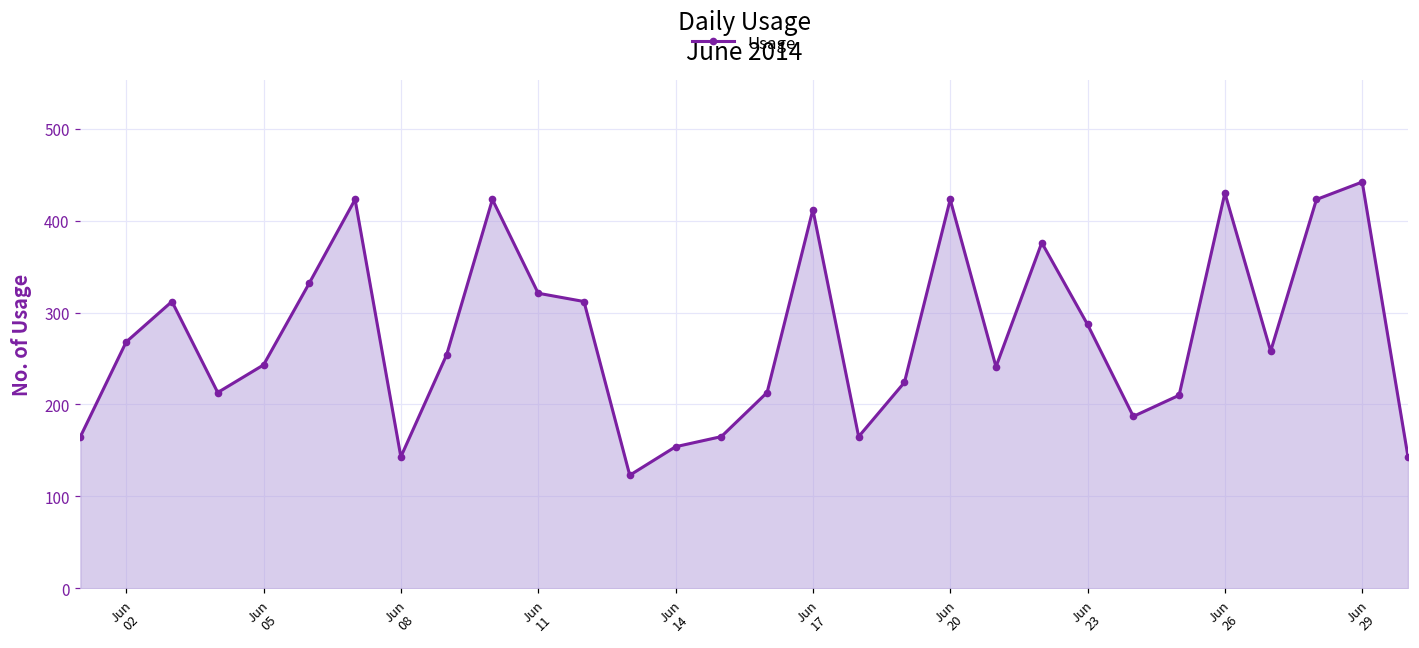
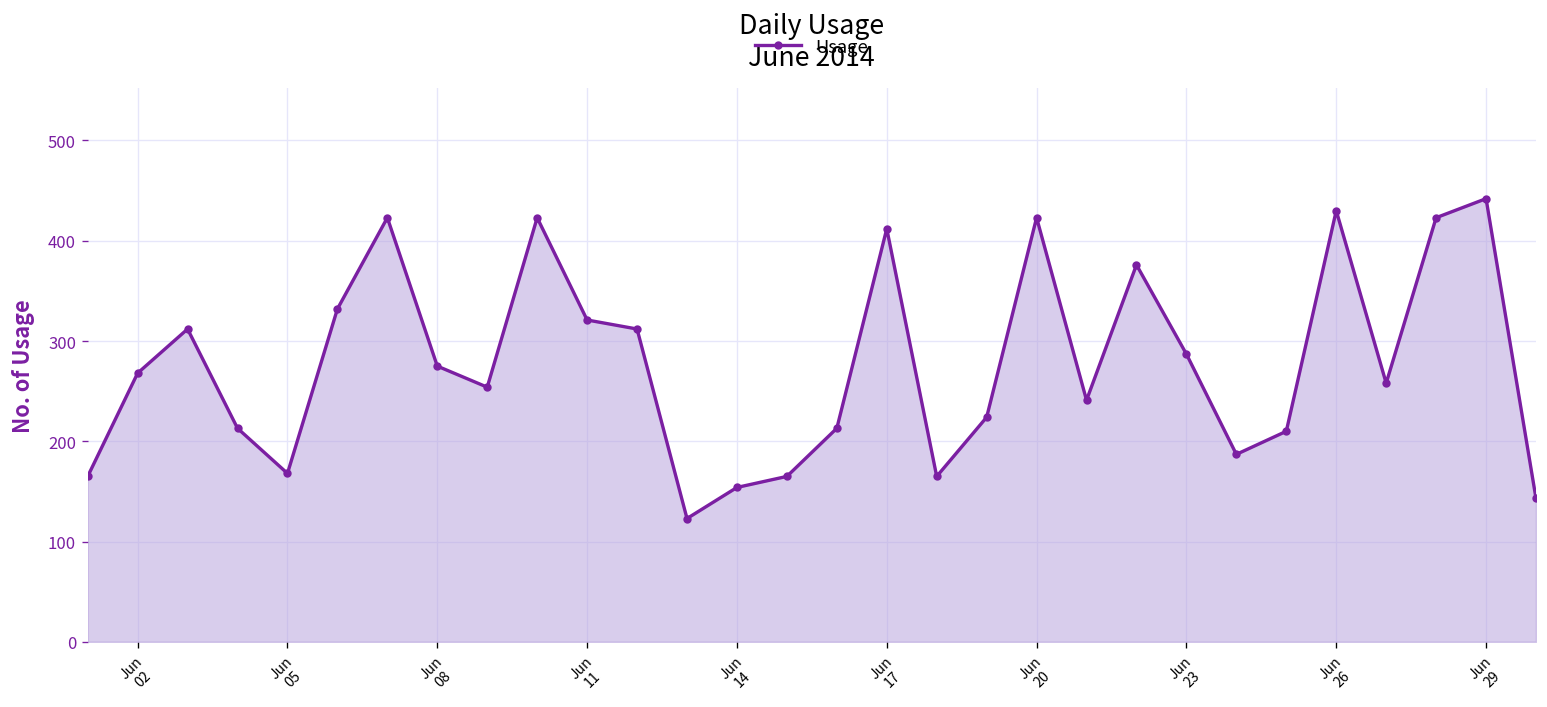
Jun 05: 240 -> 170
Jun 08: 140 -> 280
